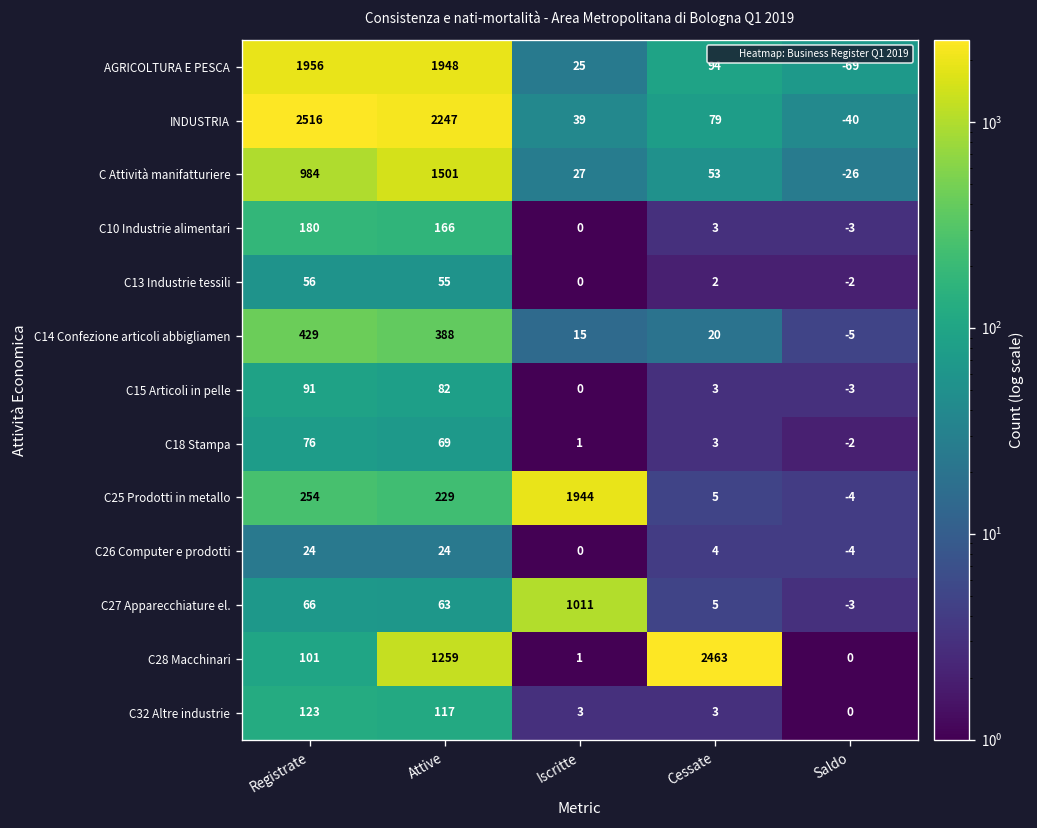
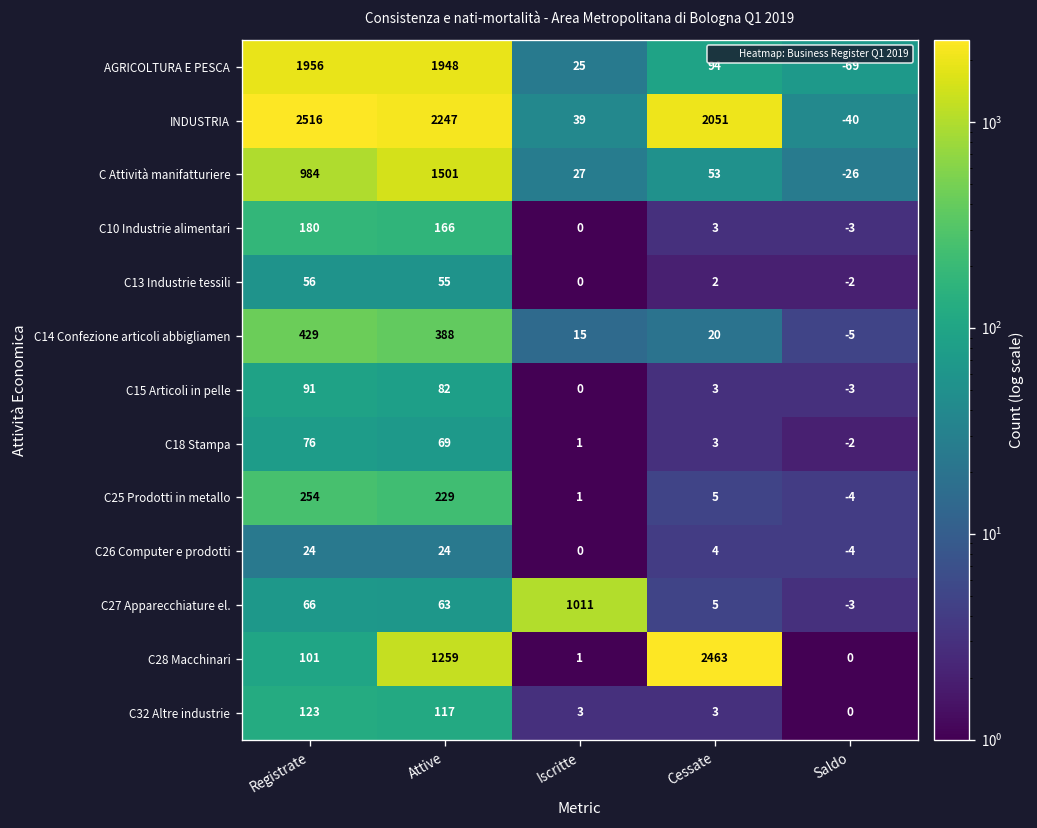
INDUSTRIA, Cessate: 79 -> 2051
C25 Prodotti in metallo, Iscritte: 1944 -> 1
